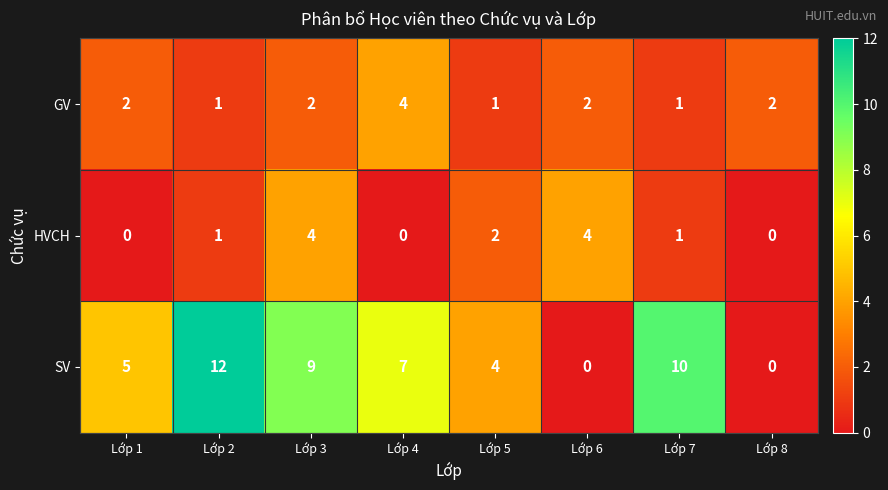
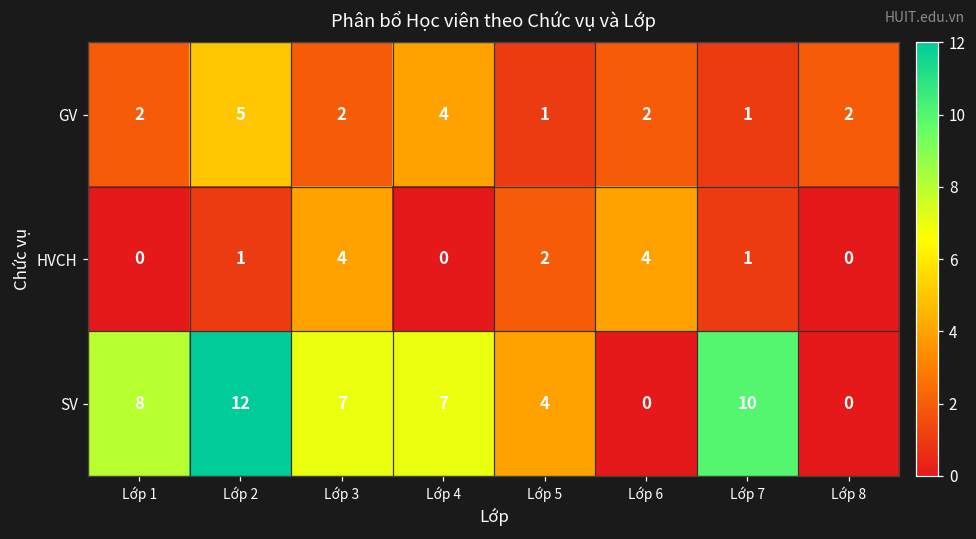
GV, Lớp 2: 1 -> 5
SV, Lớp 1: 5 -> 8
SV, Lớp 3: 9 -> 7
